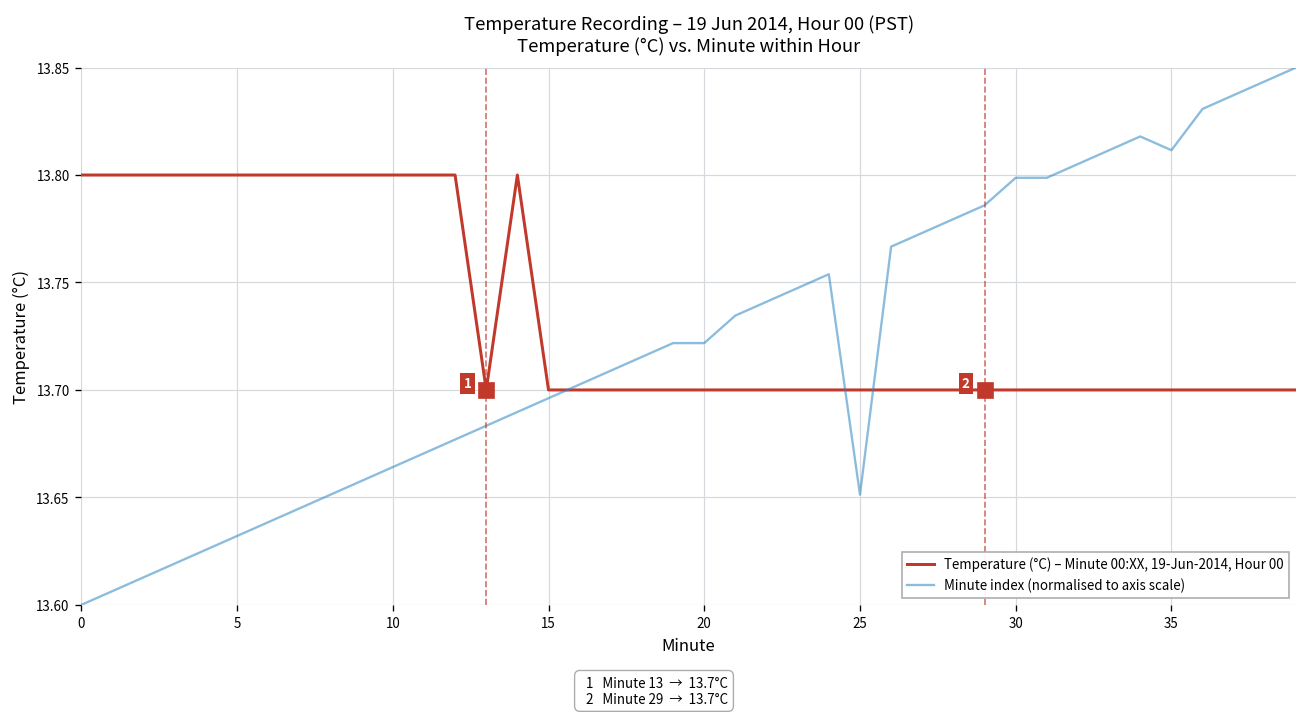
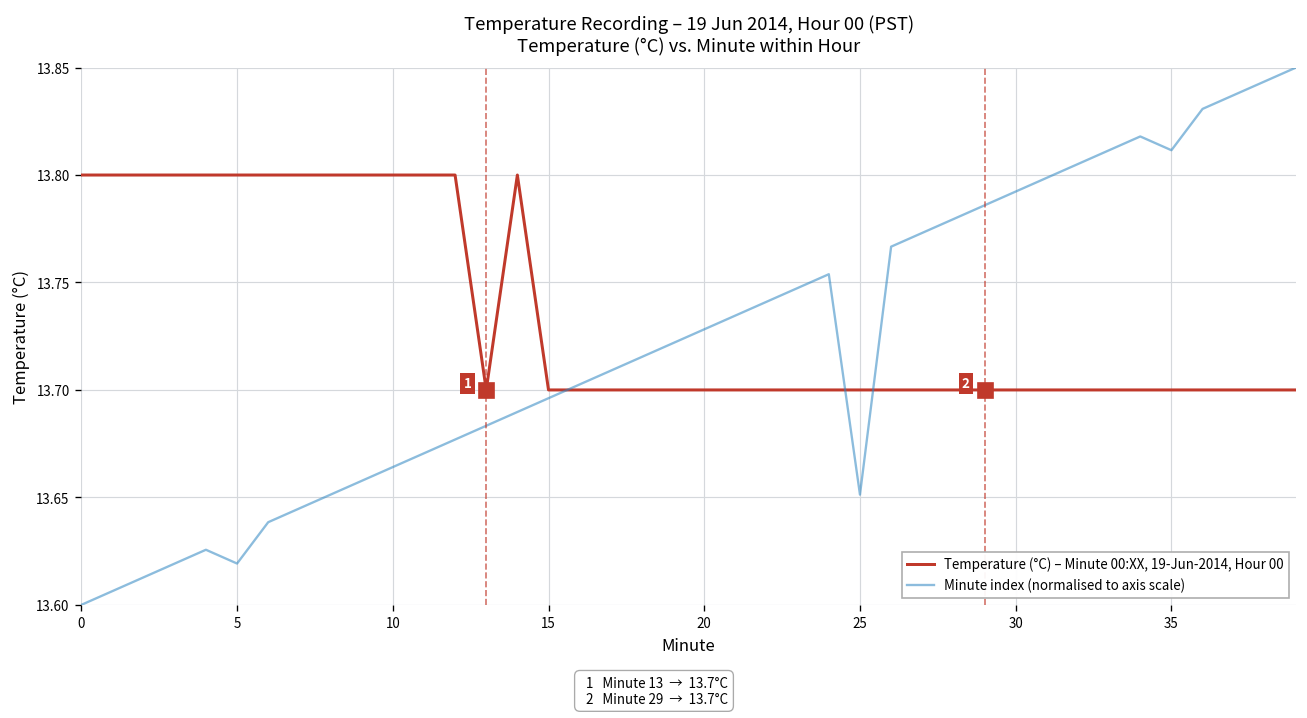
Minute index (normalised to axis scale), 5: 13.632 -> 13.619
Minute index (normalised to axis scale), 20: 13.722 -> 13.728
Minute index (normalised to axis scale), 30: 13.799 -> 13.792
